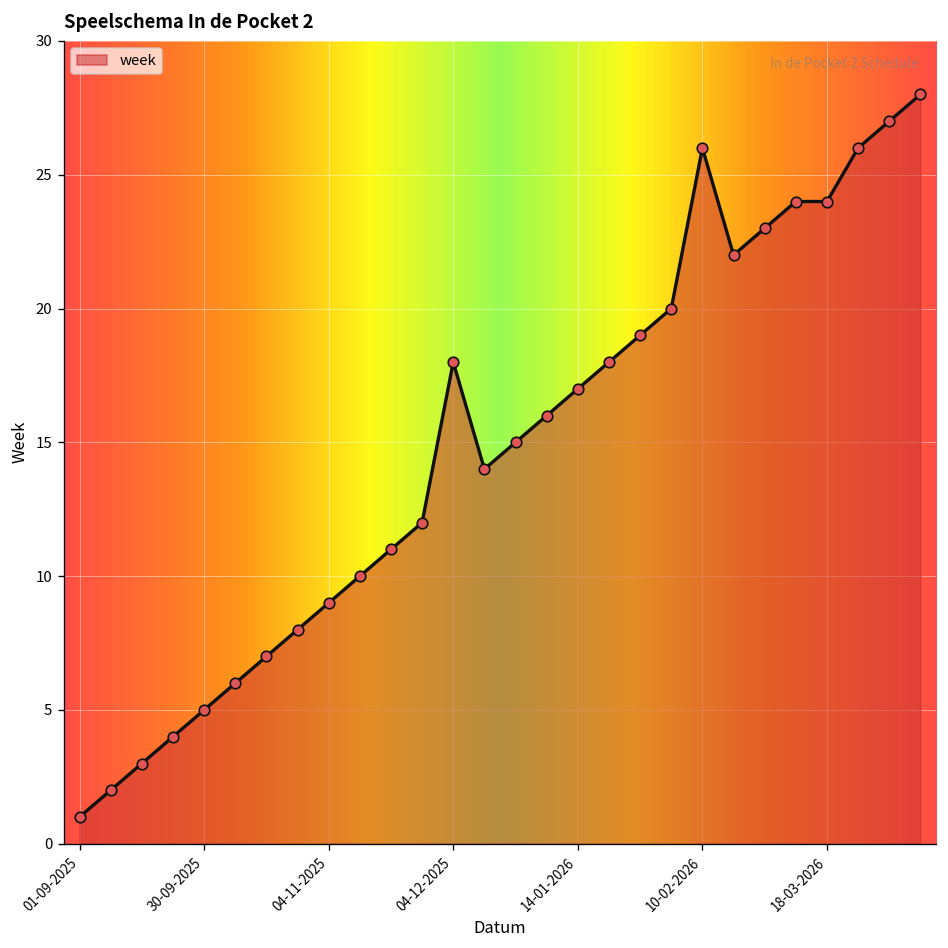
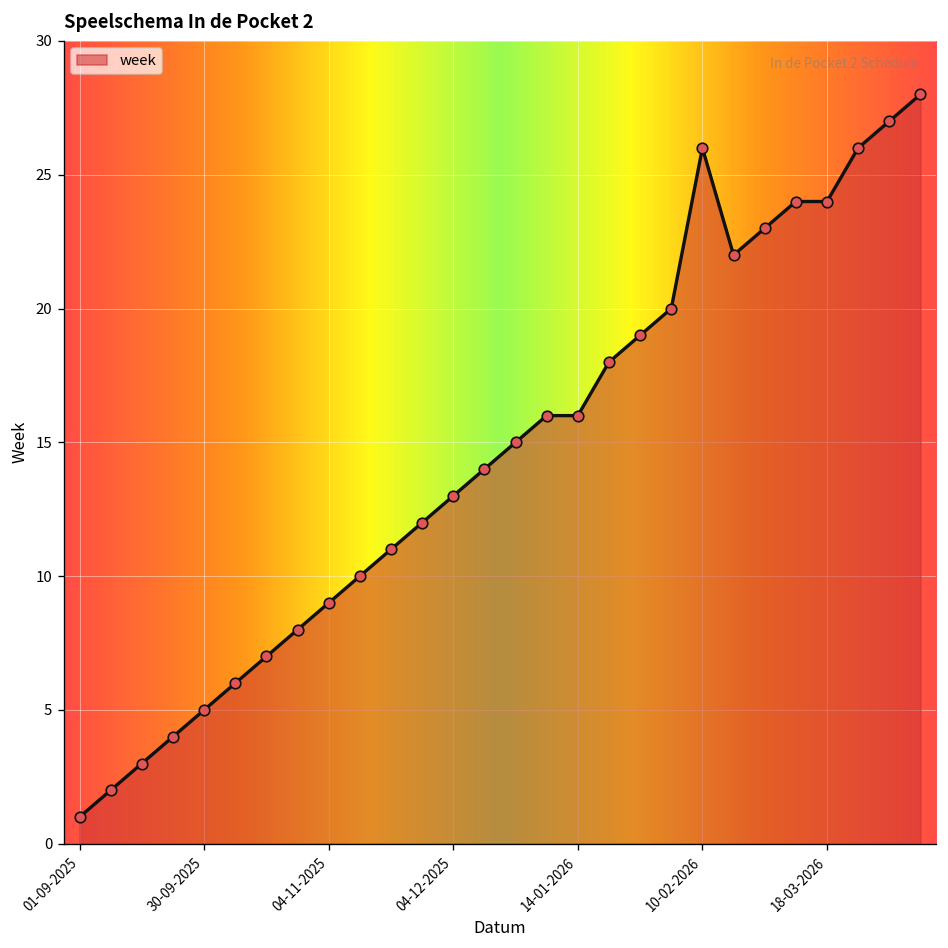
04-12-2025: 18 -> 13
14-01-2026: 17 -> 16
